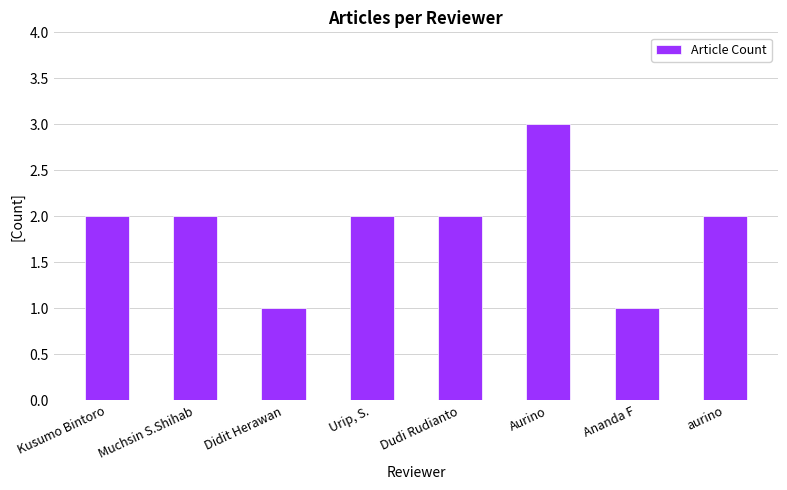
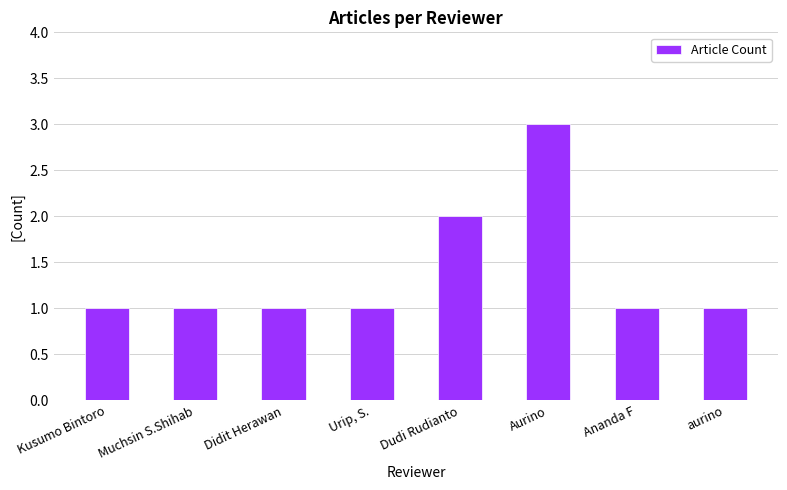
Kusumo Bintoro: 2 -> 1
Muchsin S.Shihab: 2 -> 1
Urip, S.: 2 -> 1
aurino: 2 -> 1
